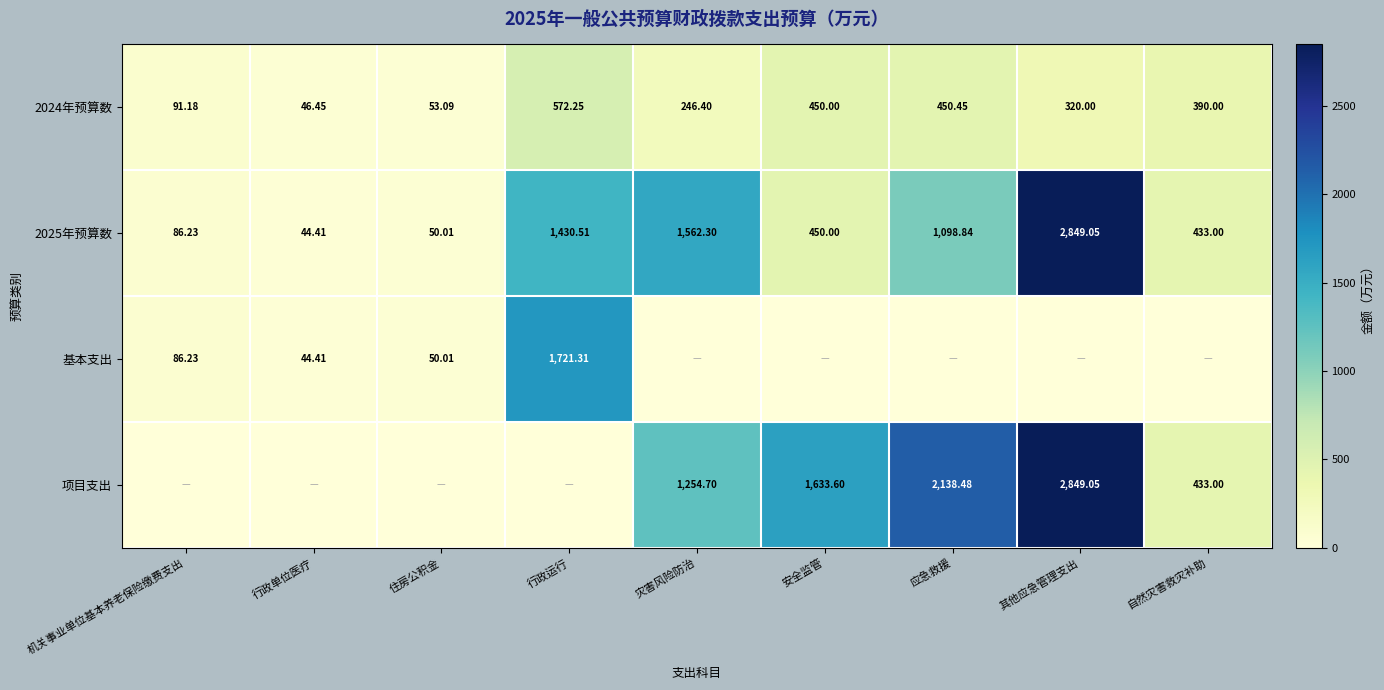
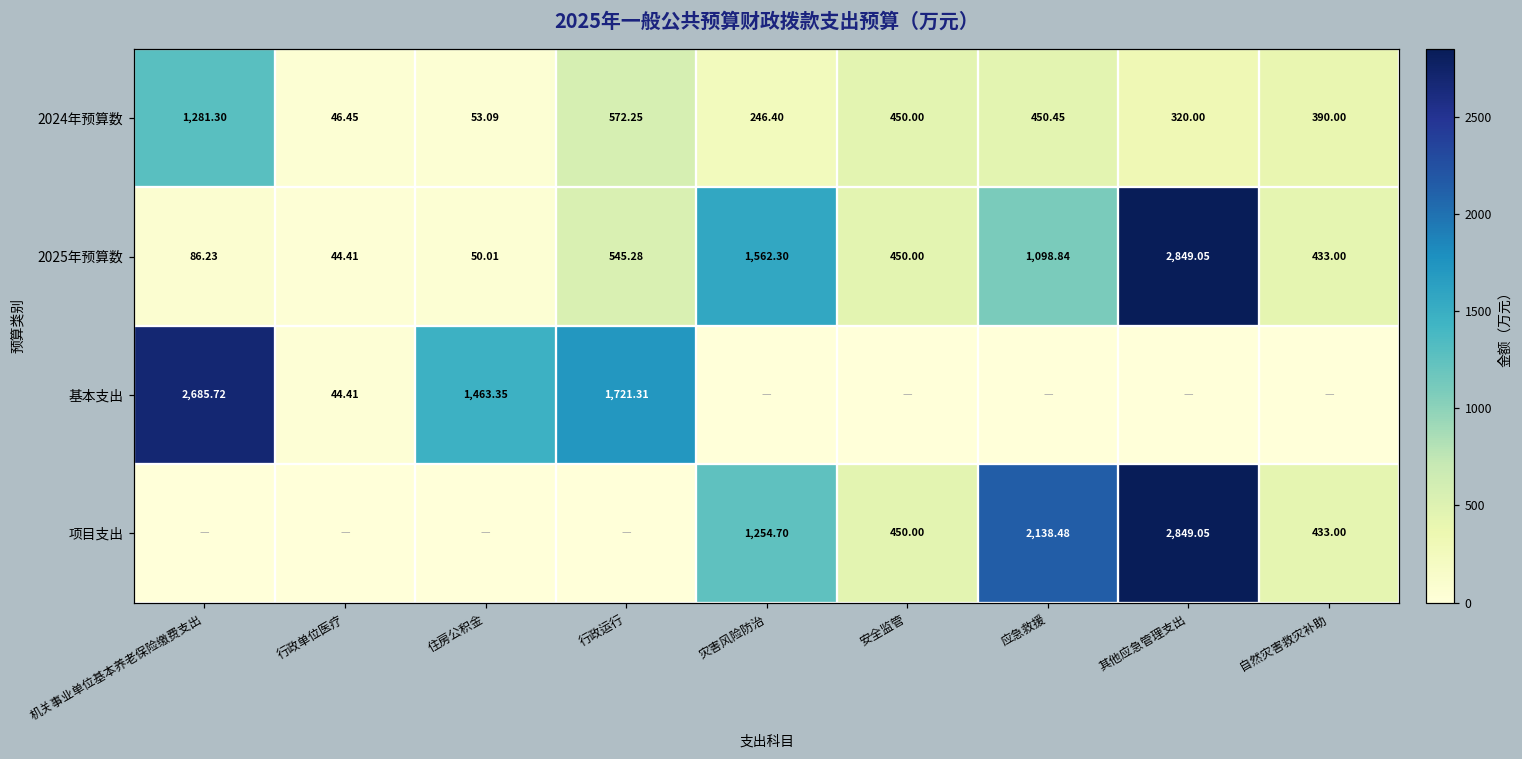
2024年预算数, 机关事业单位基本养老保险缴费支出: 91.18 -> 1,281.30
2025年预算数, 行政运行: 1,430.51 -> 545.28
基本支出, 机关事业单位基本养老保险缴费支出: 86.23 -> 2,685.72
基本支出, 住房公积金: 50.01 -> 1,463.35
项目支出, 安全监管: 1,633.60 -> 450.00
